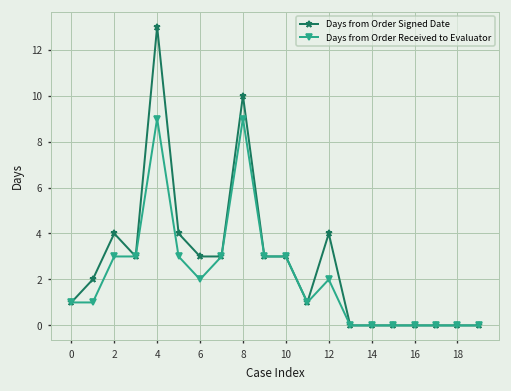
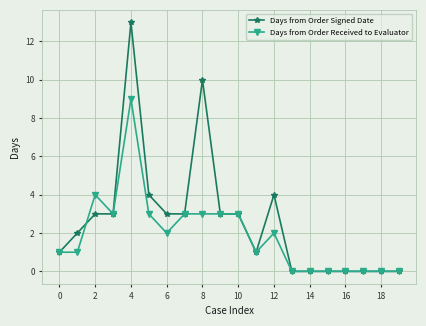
Days from Order Signed Date, 2: 4 -> 3
Days from Order Received to Evaluator, 2: 3 -> 4
Days from Order Received to Evaluator, 8: 9 -> 3
